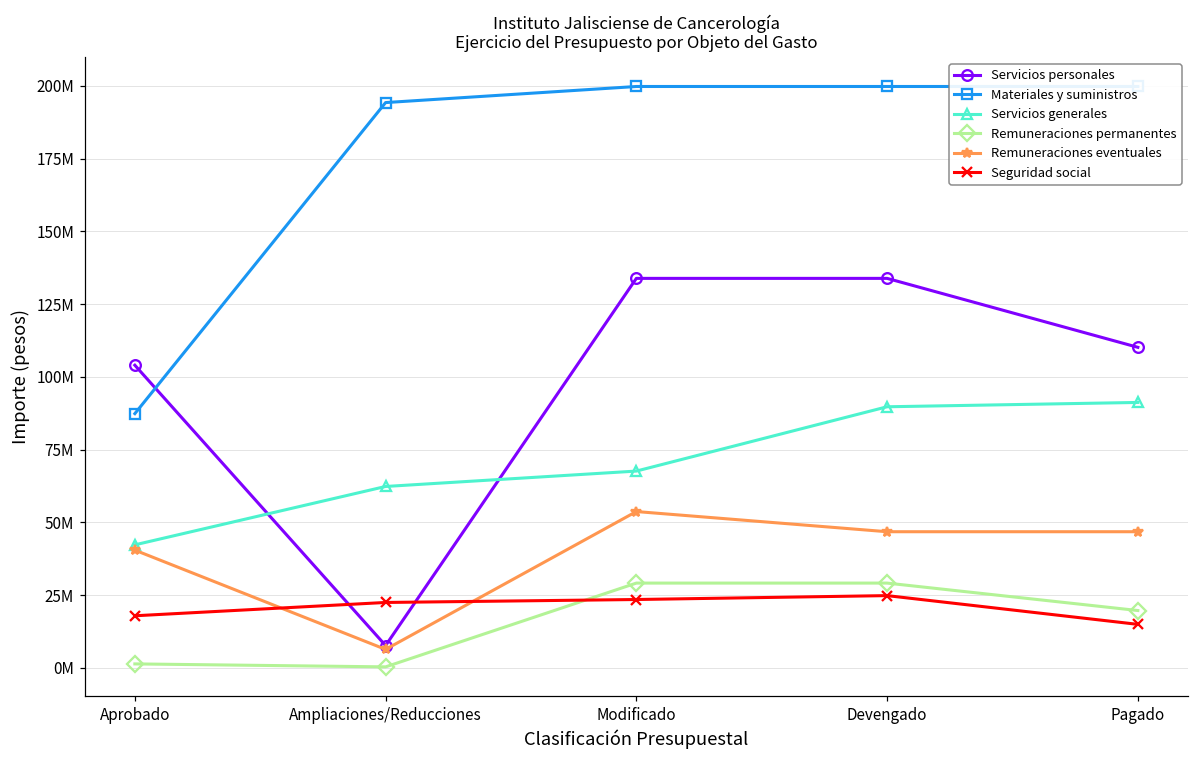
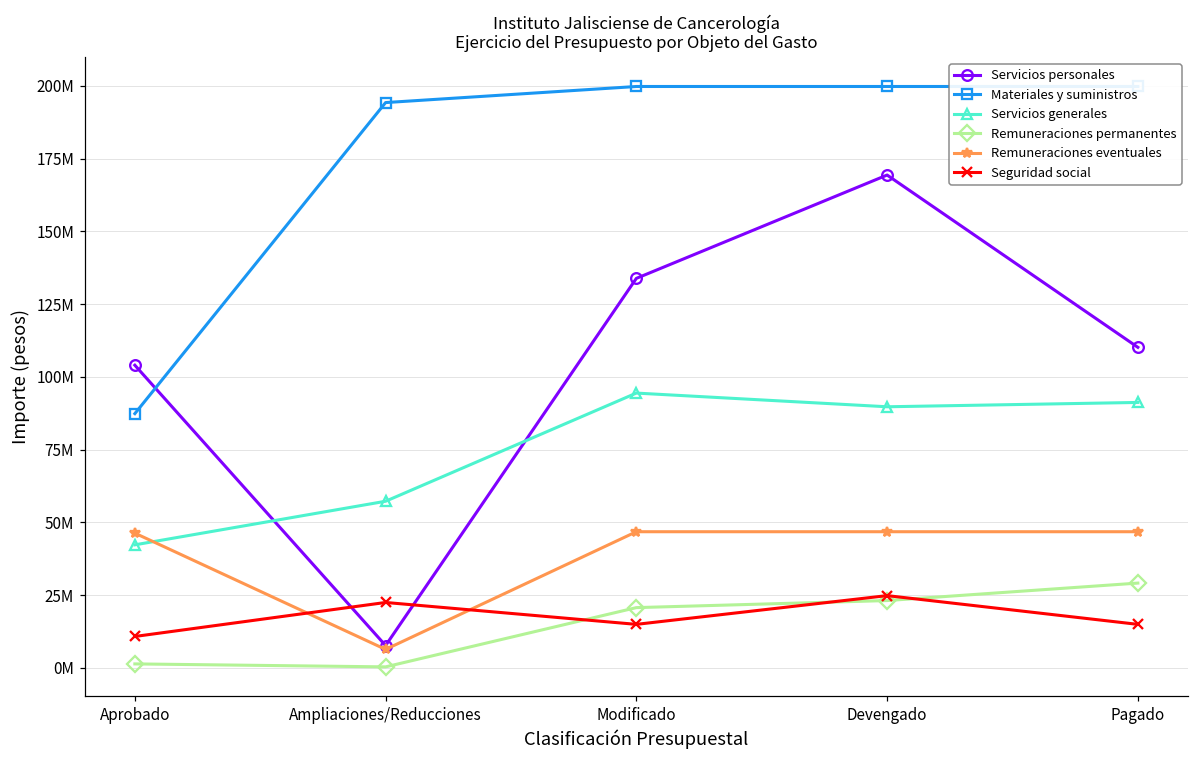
Remuneraciones eventuales, Aprobado: 40000000 -> 46000000
Seguridad social, Aprobado: 18000000 -> 11000000
Servicios generales, Ampliaciones/Reducciones: 62000000 -> 57000000
Servicios generales, Modificado: 68000000 -> 94000000
Remuneraciones permanentes, Modificado: 29000000 -> 21000000
Remuneraciones eventuales, Modificado: 54000000 -> 47000000
Seguridad social, Modificado: 23000000 -> 15000000
Servicios personales, Devengado: 134000000 -> 169000000
Remuneraciones permanentes, Devengado: 29000000 -> 23000000
Remuneraciones permanentes, Pagado: 20000000 -> 29000000
